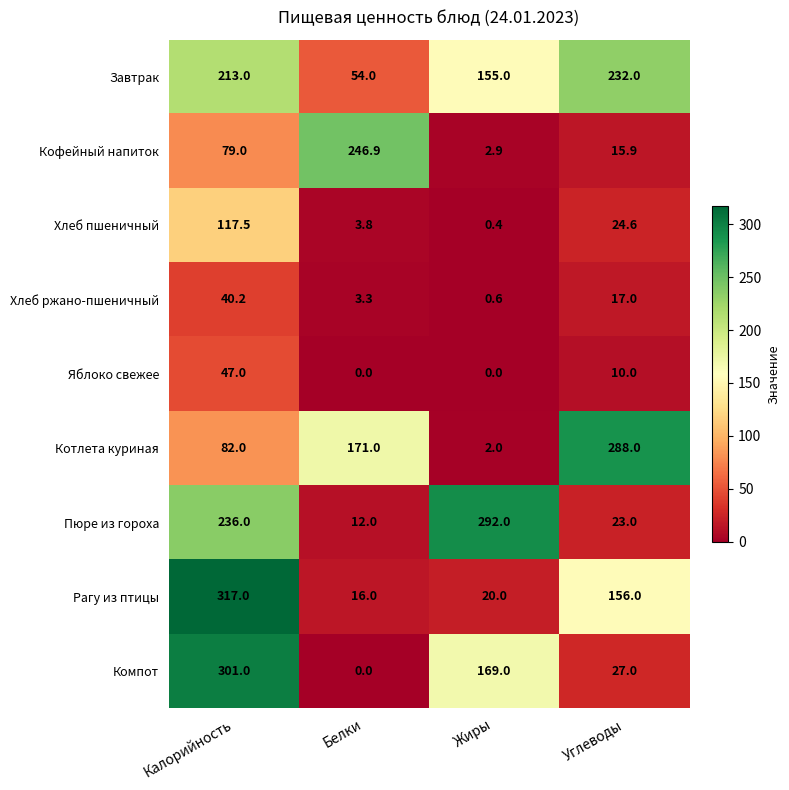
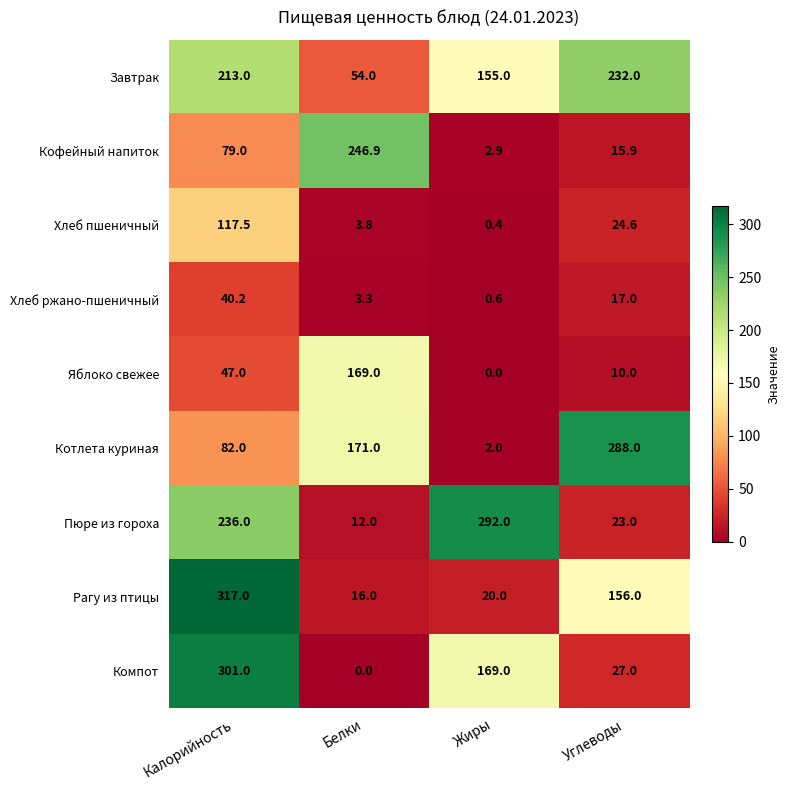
Яблоко свежее, Белки: 0.0 -> 169.0
